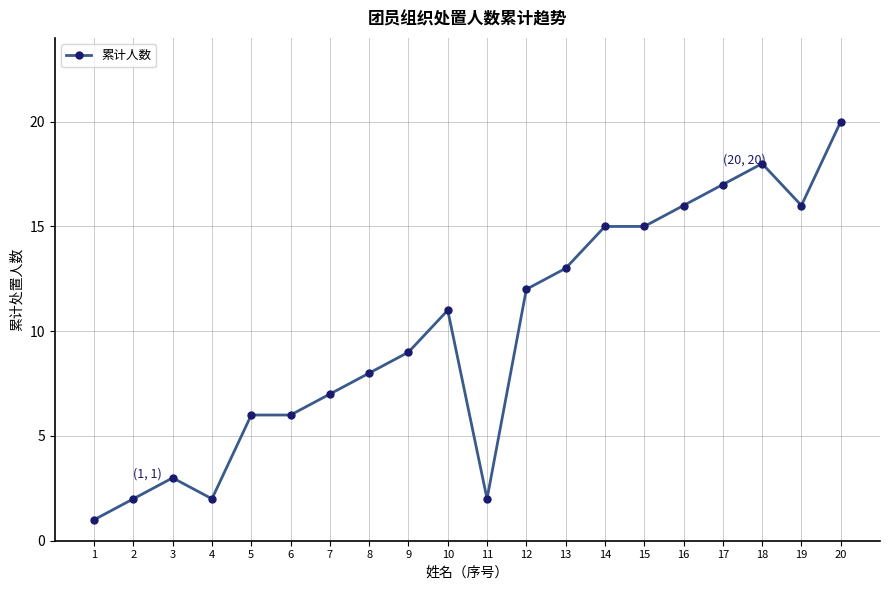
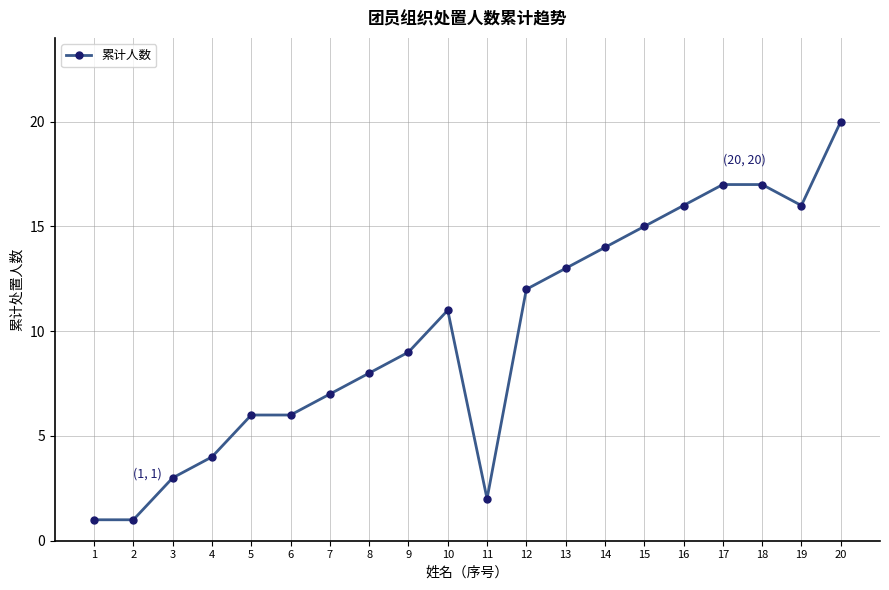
2: 2 -> 1
4: 2 -> 4
14: 15 -> 14
18: 18 -> 17
